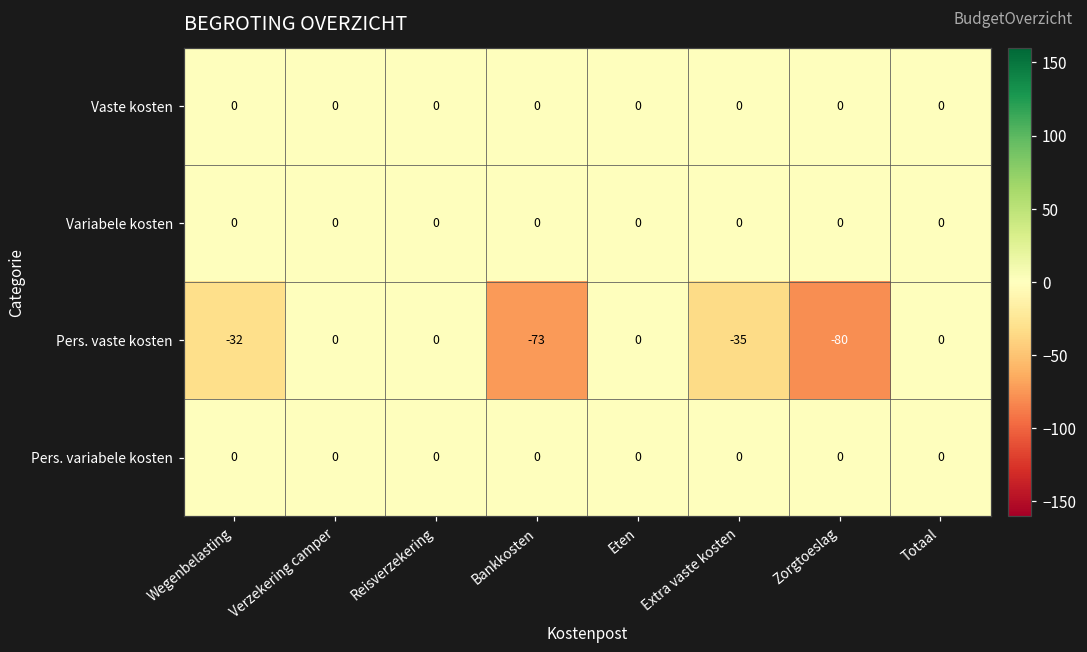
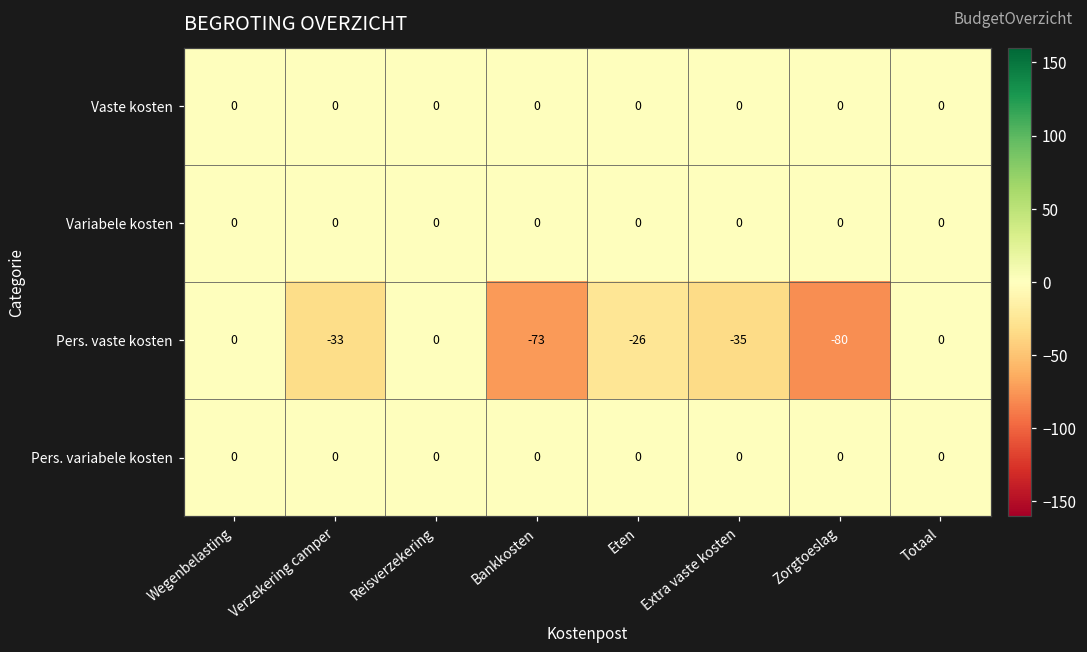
Pers. vaste kosten, Wegenbelasting: -32 -> 0
Pers. vaste kosten, Verzekering camper: 0 -> -33
Pers. vaste kosten, Eten: 0 -> -26
